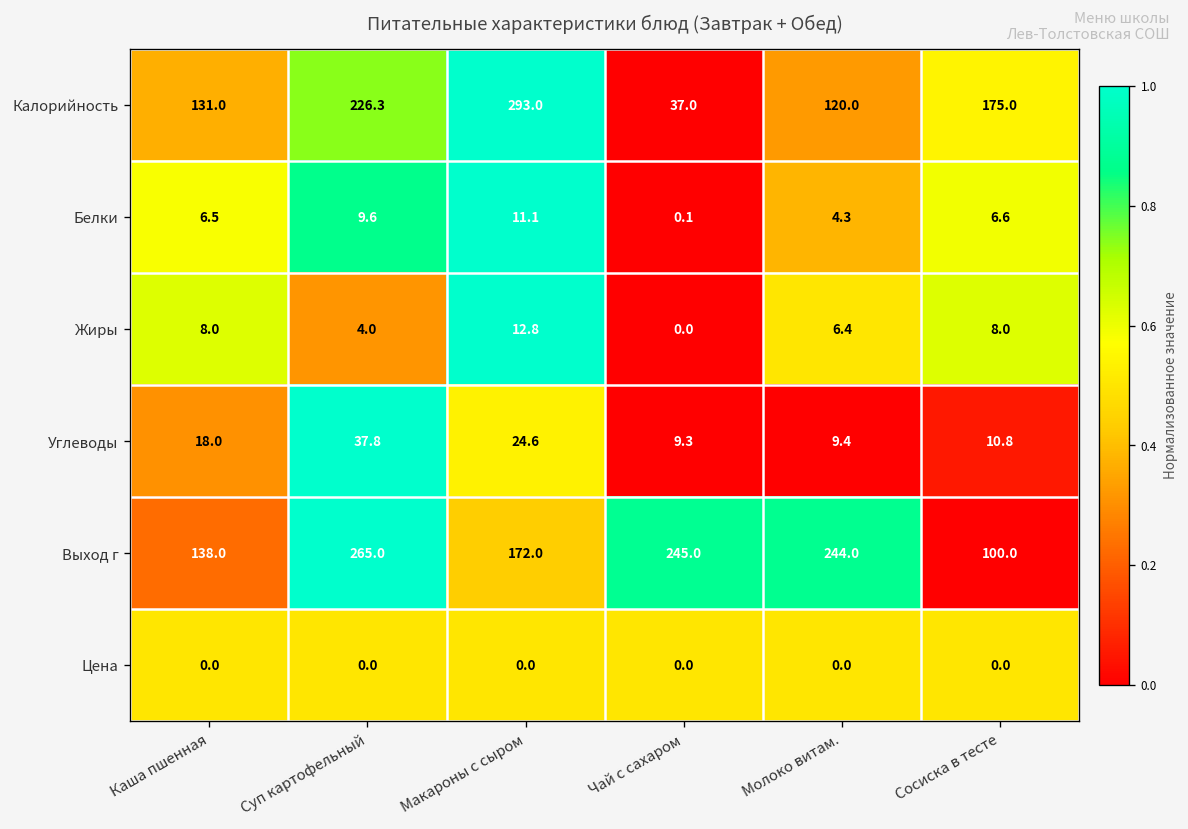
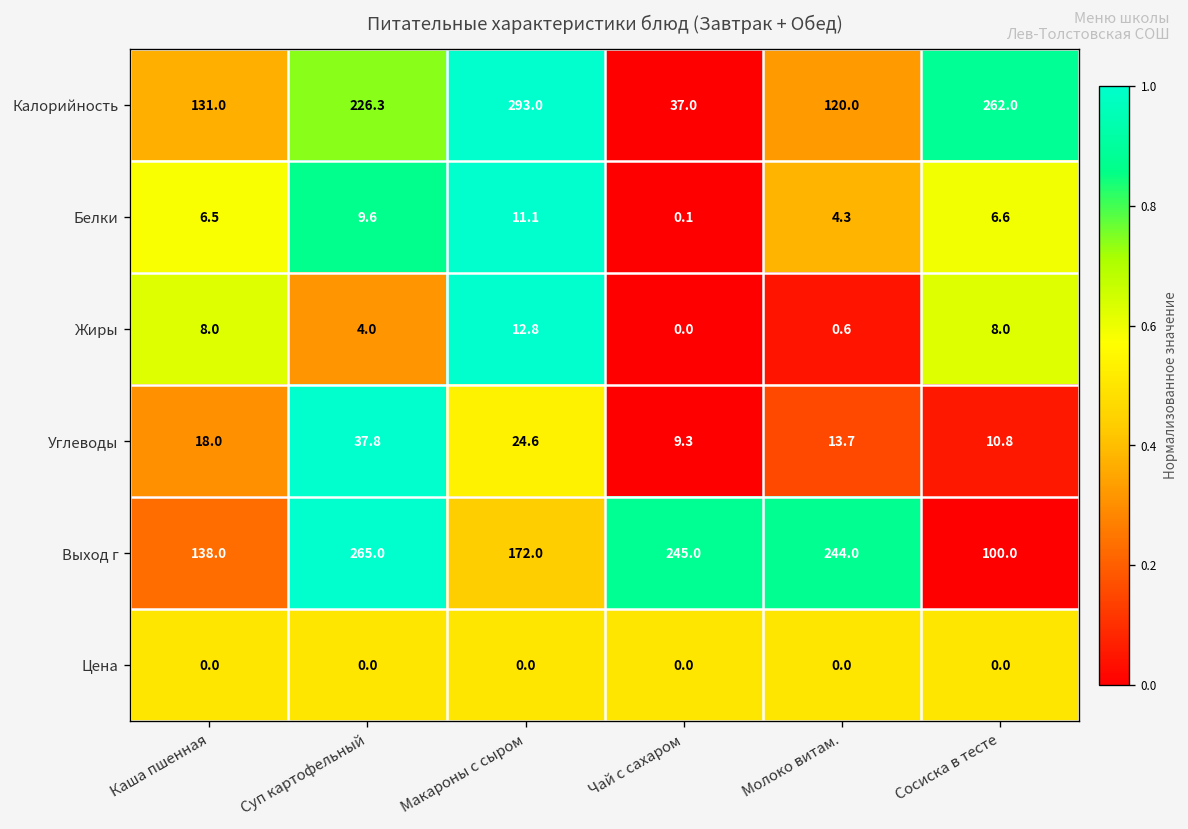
Калорийность, Сосиска в тесте: 175.0 -> 262.0
Жиры, Молоко витам.: 6.4 -> 0.6
Углеводы, Молоко витам.: 9.4 -> 13.7
